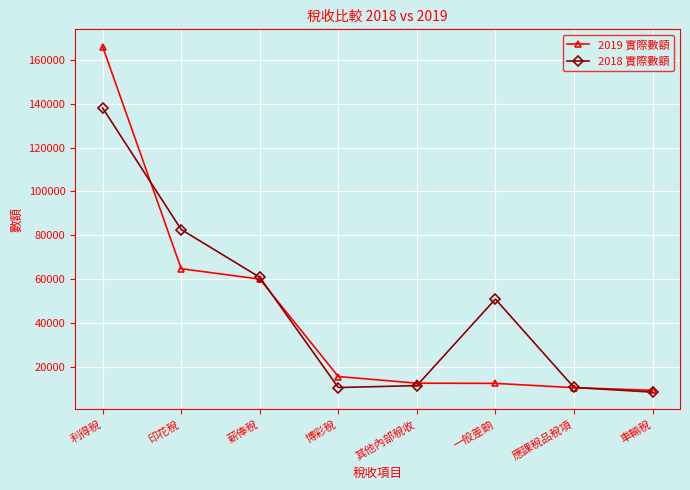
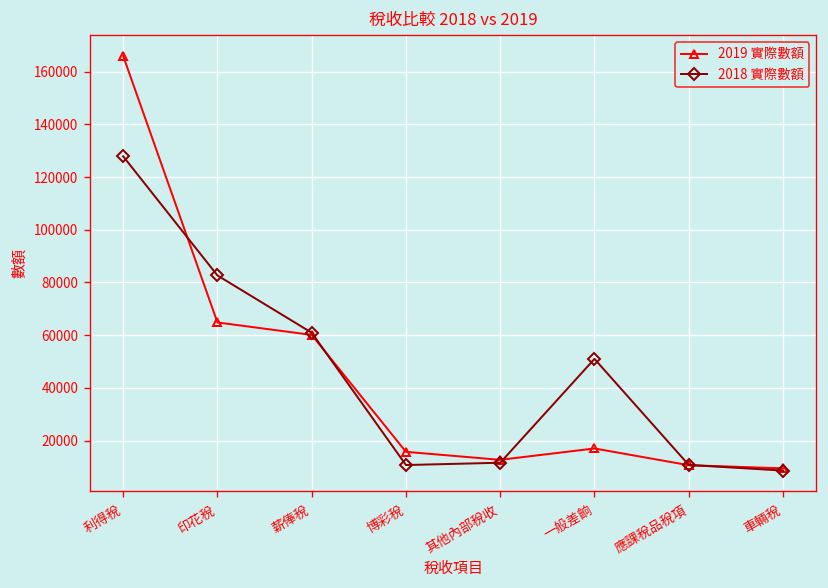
2018 實際數額, 利得稅: 138000 -> 128000
2019 實際數額, 一般差餉: 13000 -> 17000
